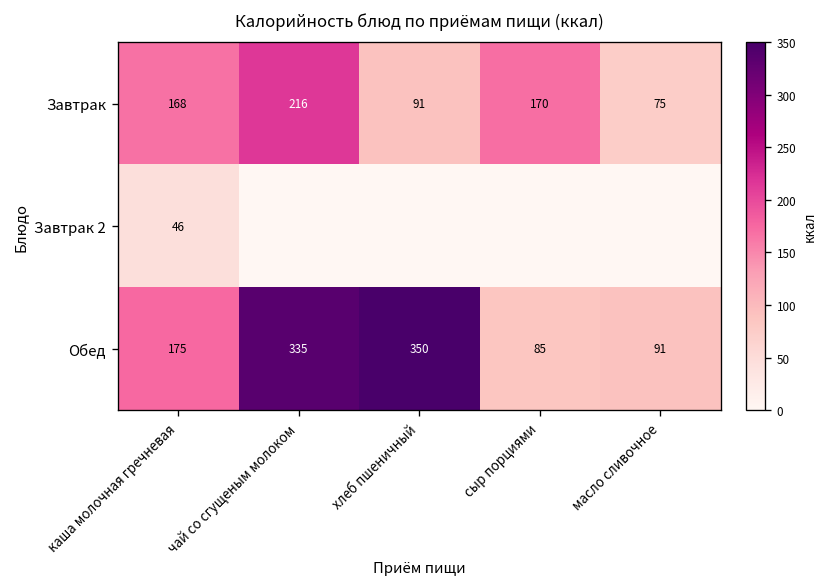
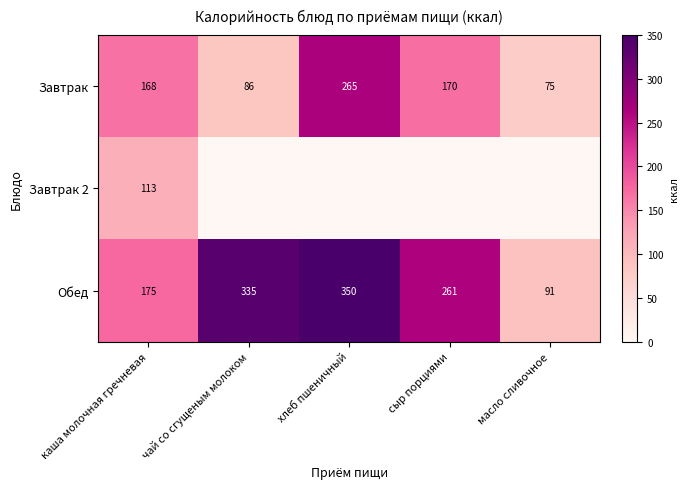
Завтрак, чай со сгущеным молоком: 216 -> 86
Завтрак, хлеб пшеничный: 91 -> 265
Завтрак 2, каша молочная гречневая: 46 -> 113
Обед, сыр порциями: 85 -> 261
